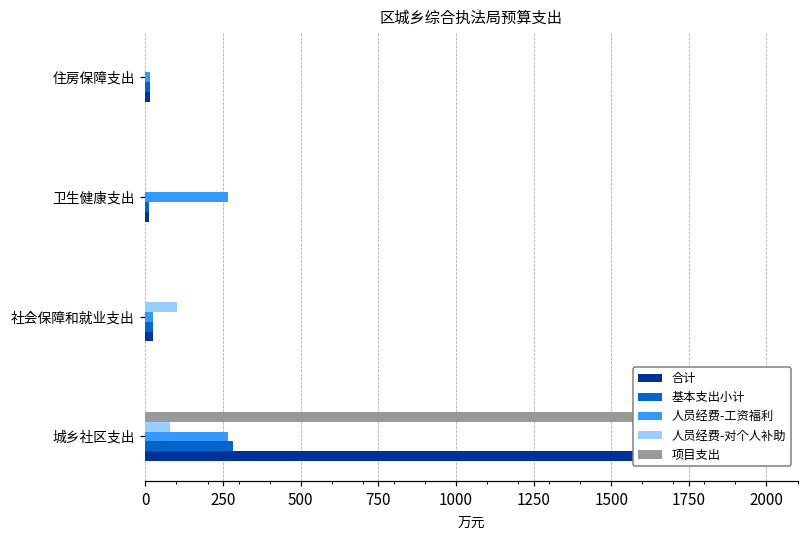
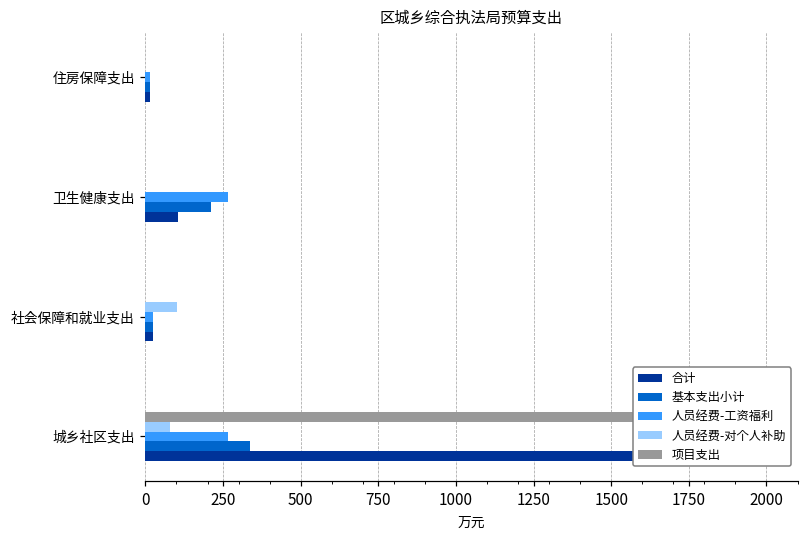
基本支出小计, 卫生健康支出: 10 -> 210
合计, 卫生健康支出: 10 -> 110
基本支出小计, 城乡社区支出: 280 -> 340
